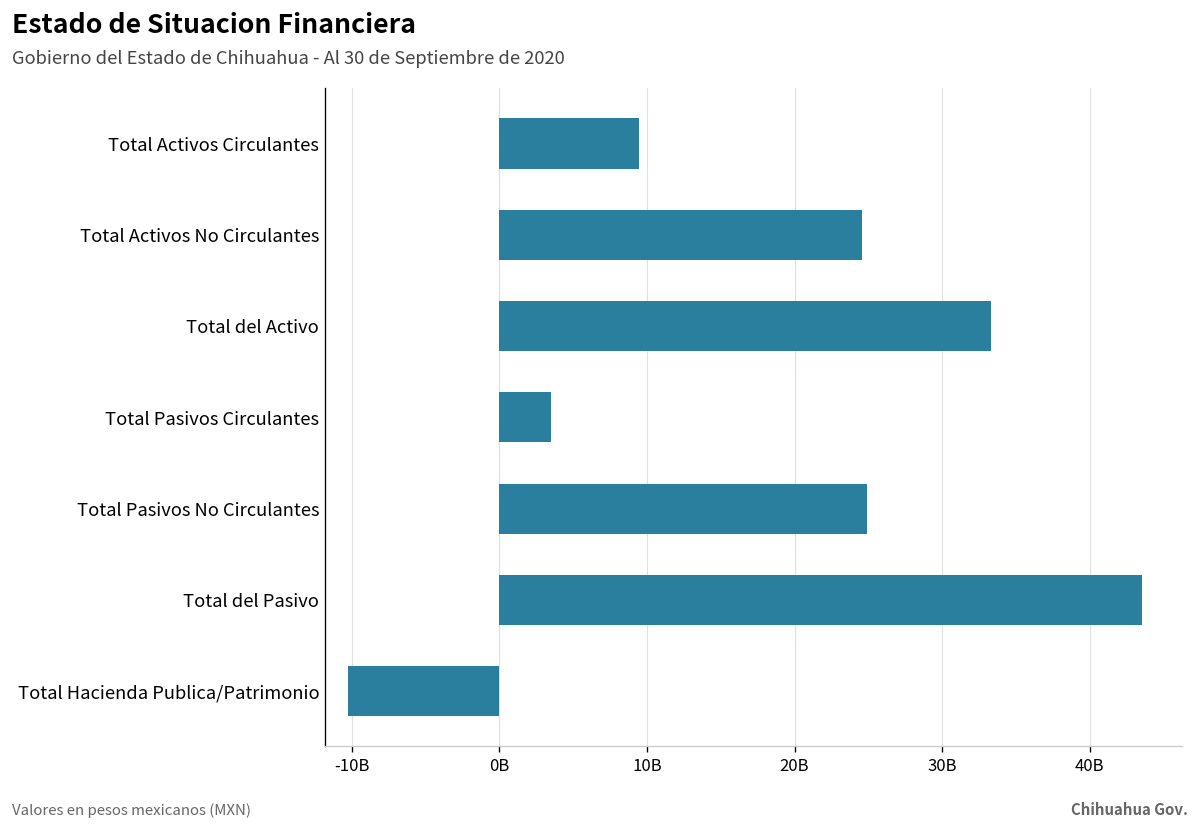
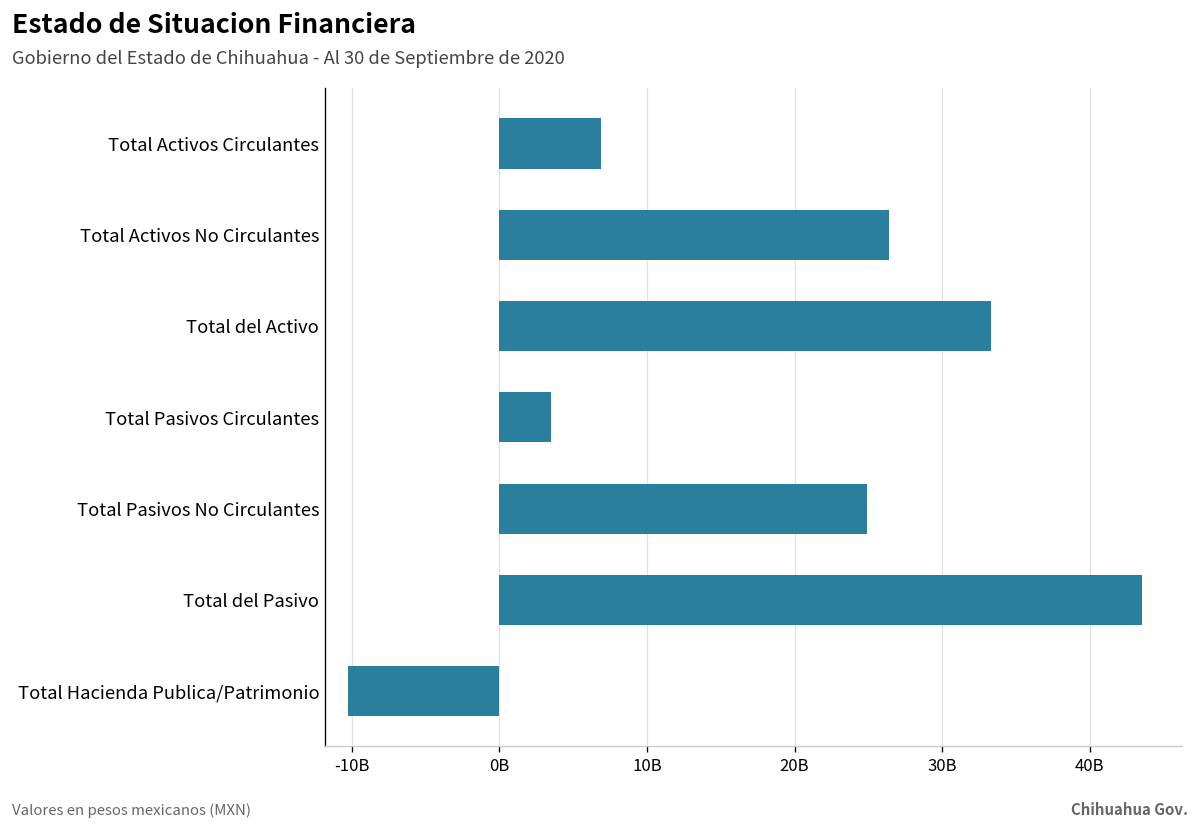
Total Activos Circulantes: 9500000000 -> 6900000000
Total Activos No Circulantes: 24600000000 -> 26400000000
